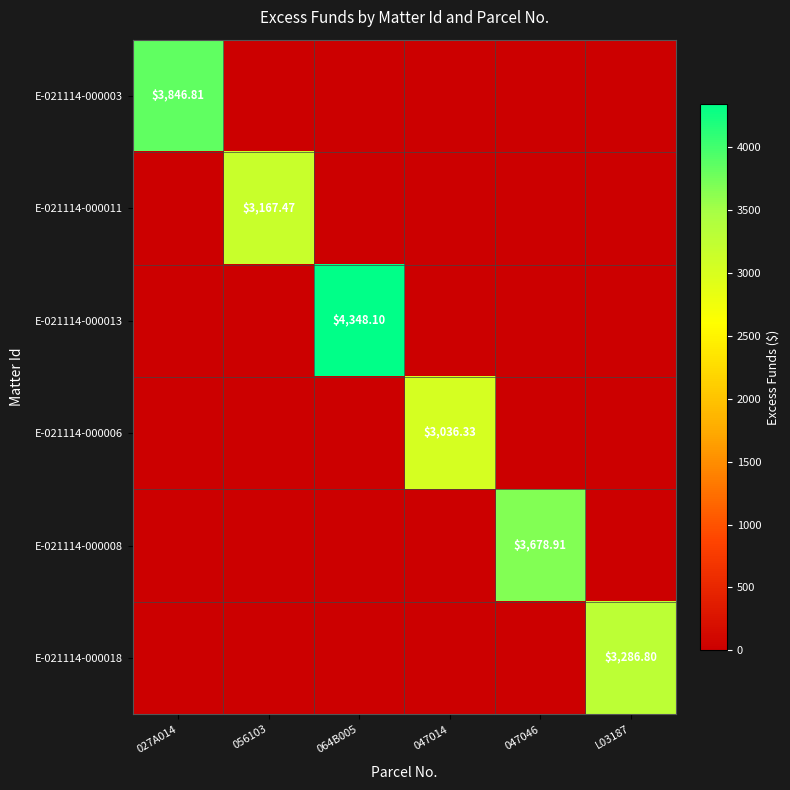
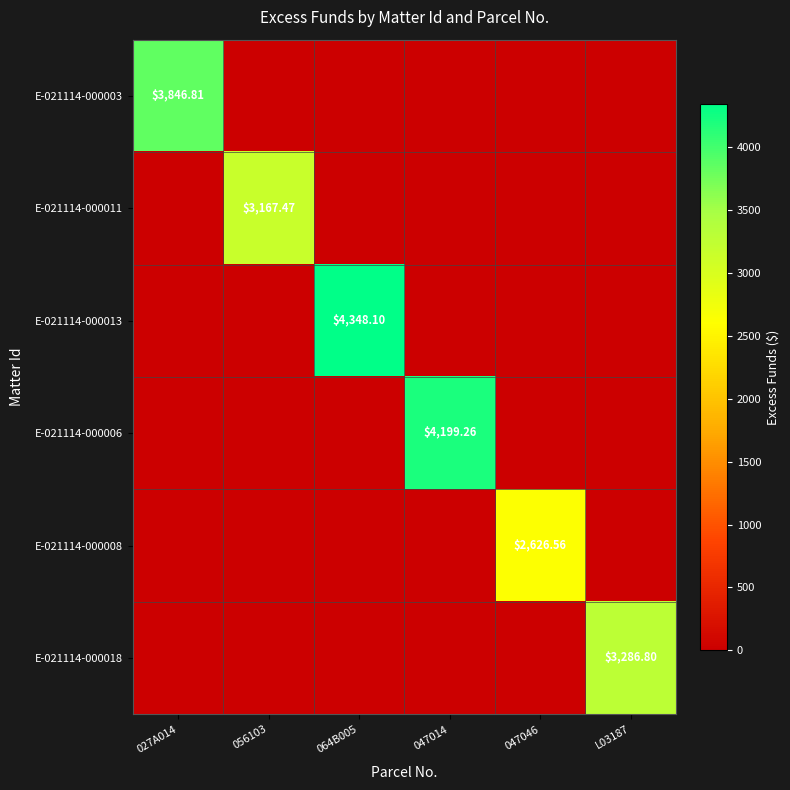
E-021114-000006, 047014: $3,036.33 -> $4,199.26
E-021114-000008, 047046: $3,678.91 -> $2,626.56
